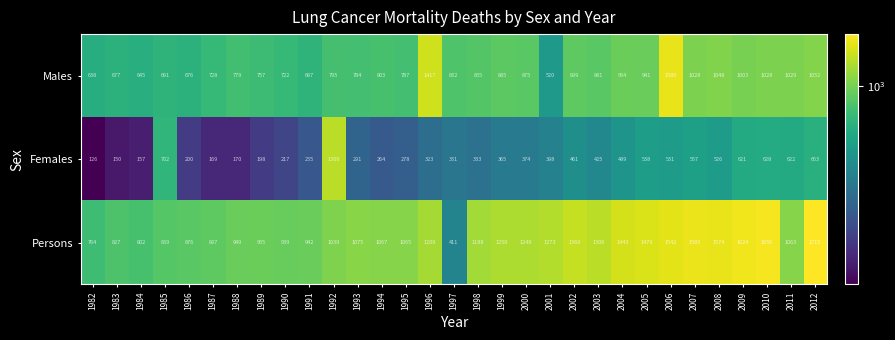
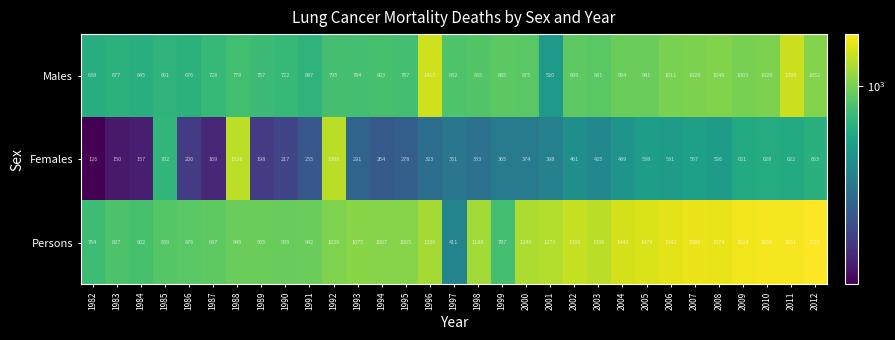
Males, 2006: 1580 -> 1011
Males, 2011: 1029 -> 1398
Females, 1988: 170 -> 1328
Persons, 1999: 1250 -> 787
Persons, 2011: 1063 -> 1651
